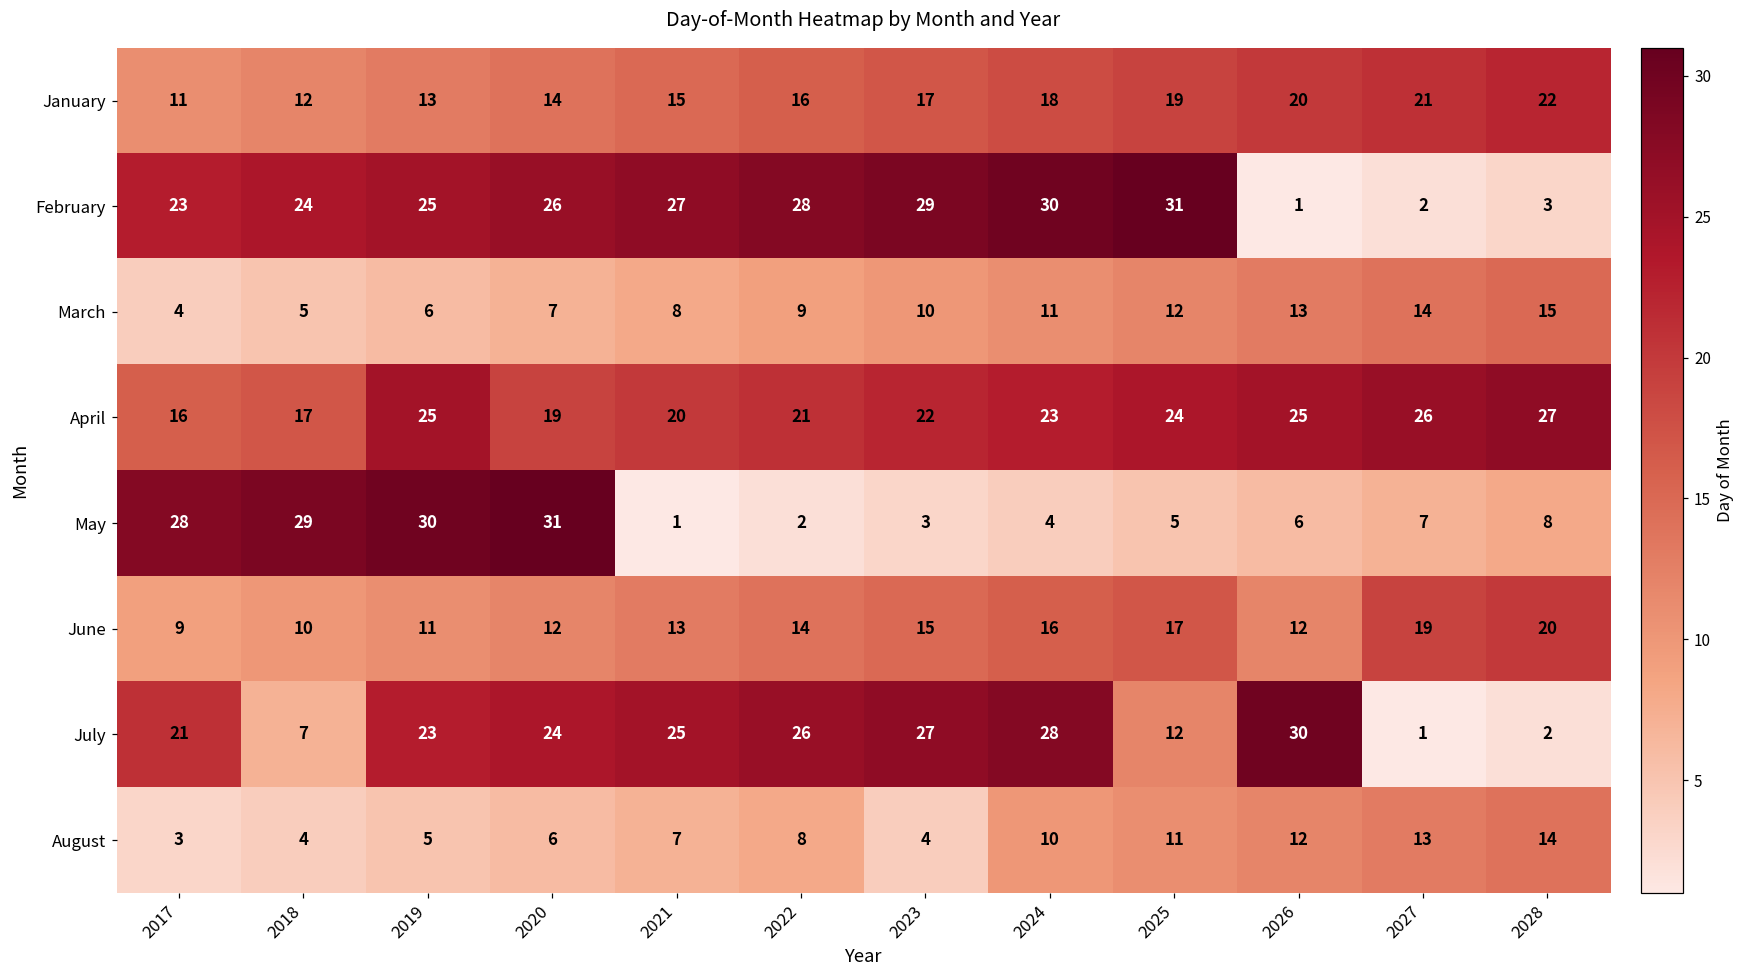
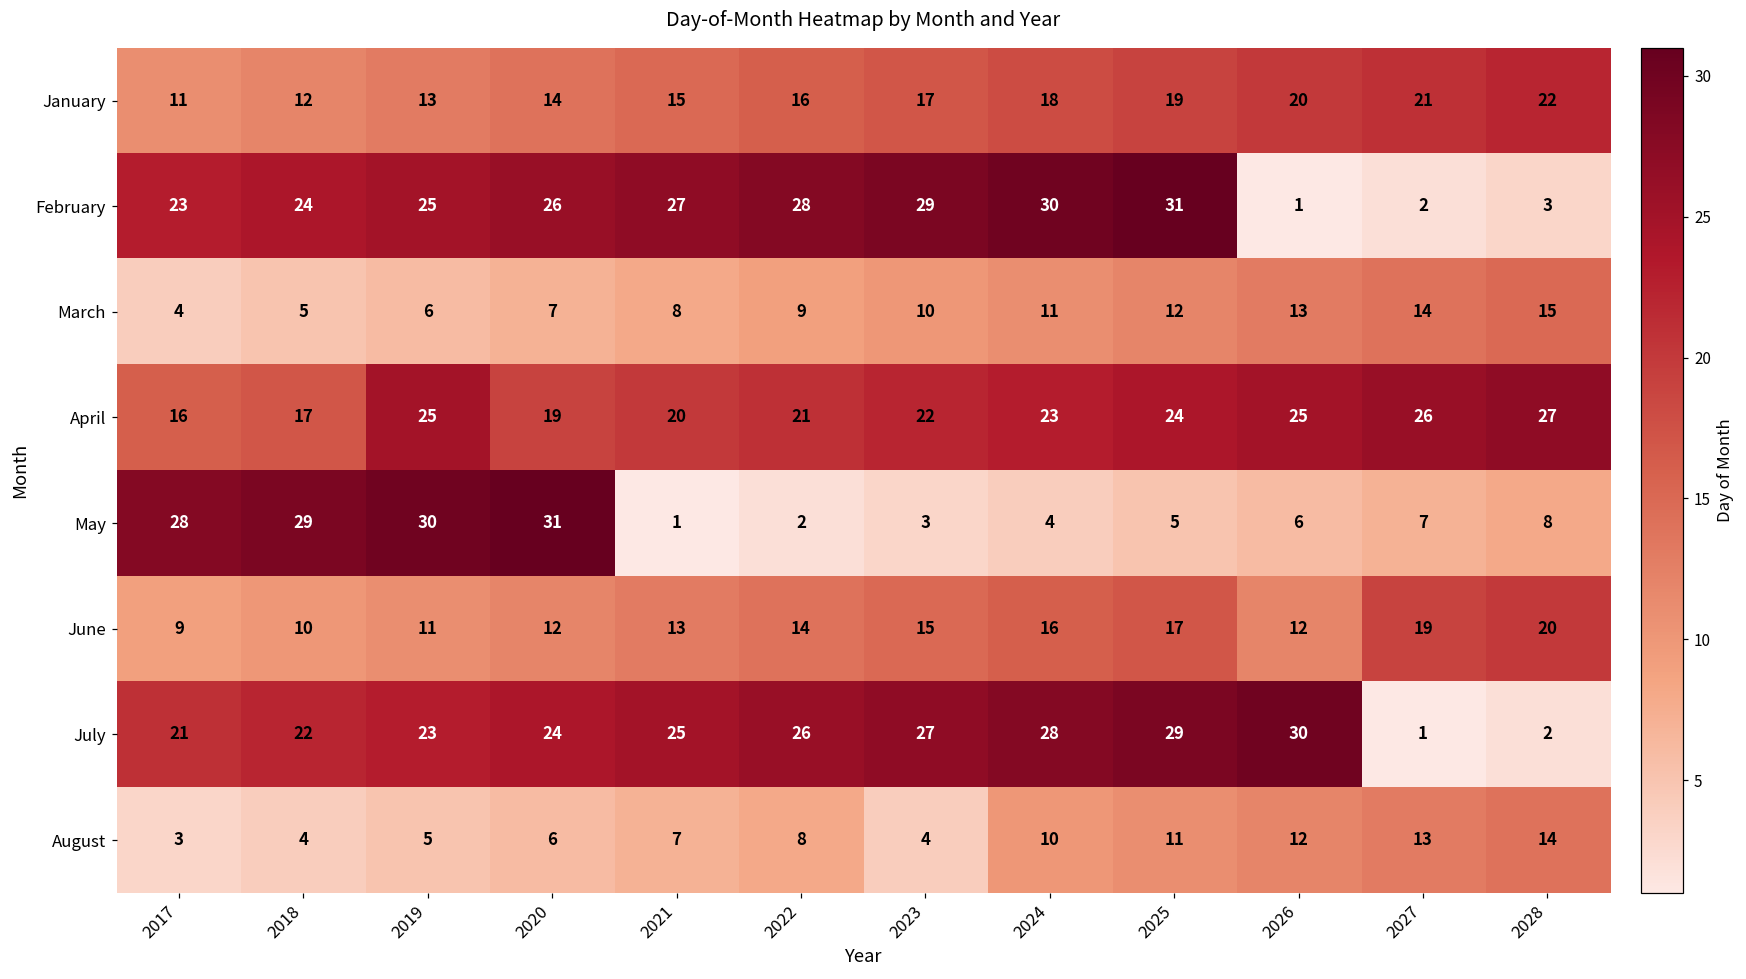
July, 2018: 7 -> 22
July, 2025: 12 -> 29
